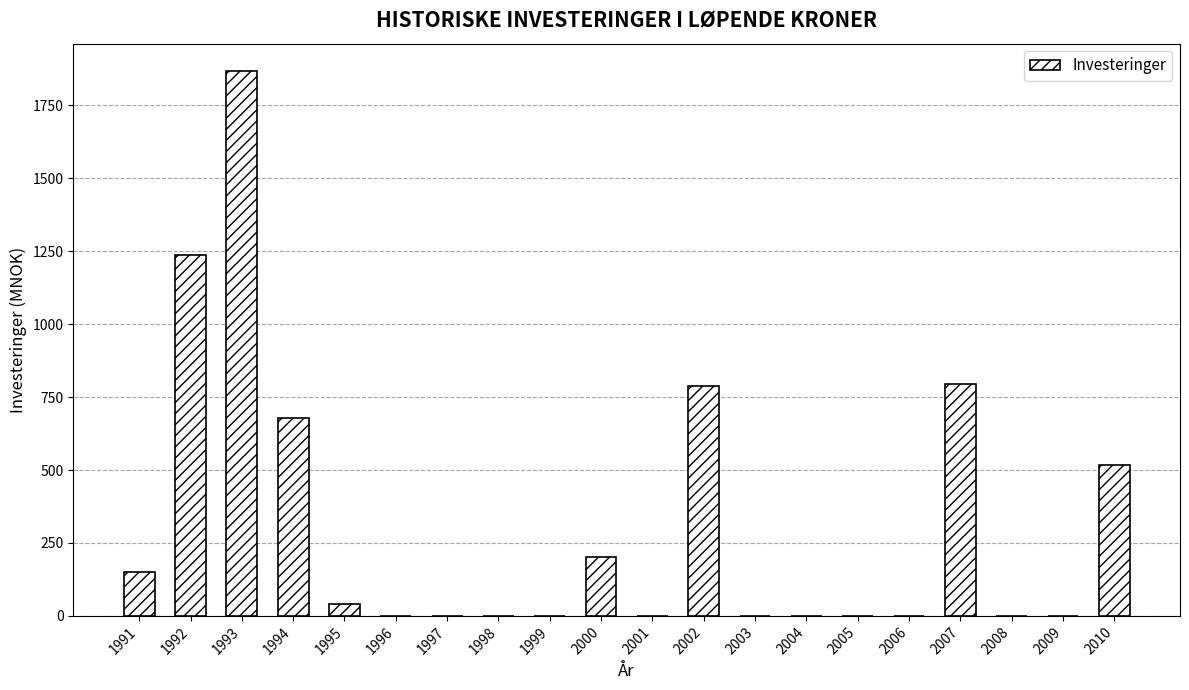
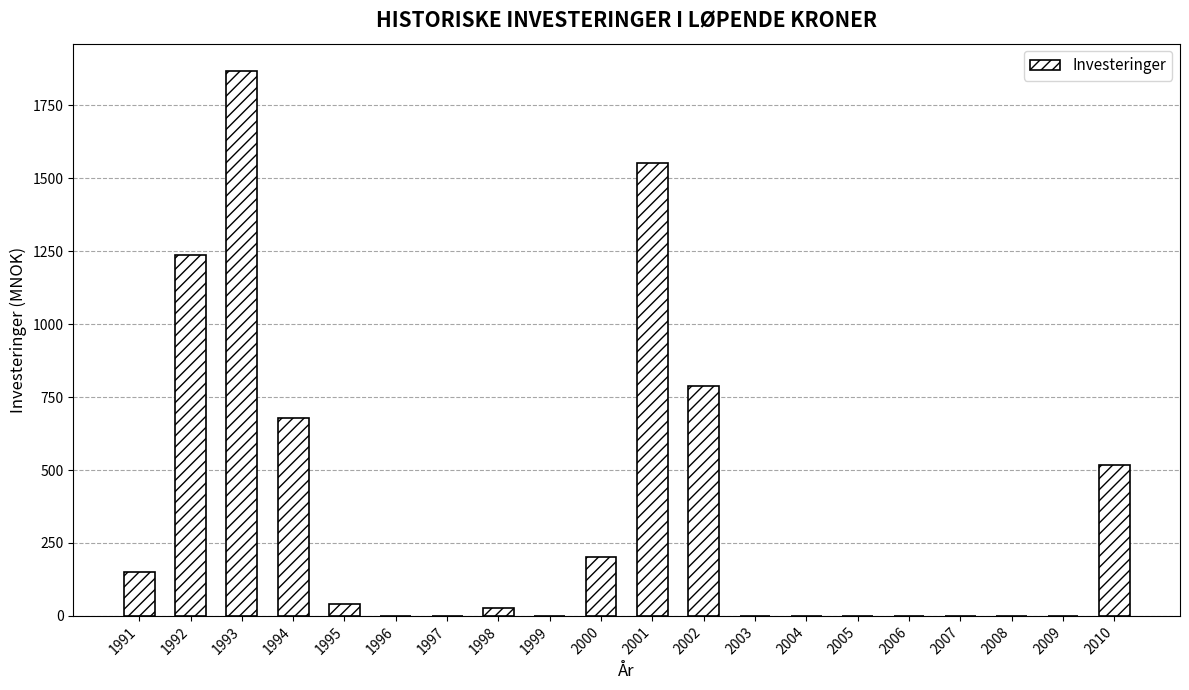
1998: 0 -> 30
2001: 0 -> 1550
2007: 790 -> 0
